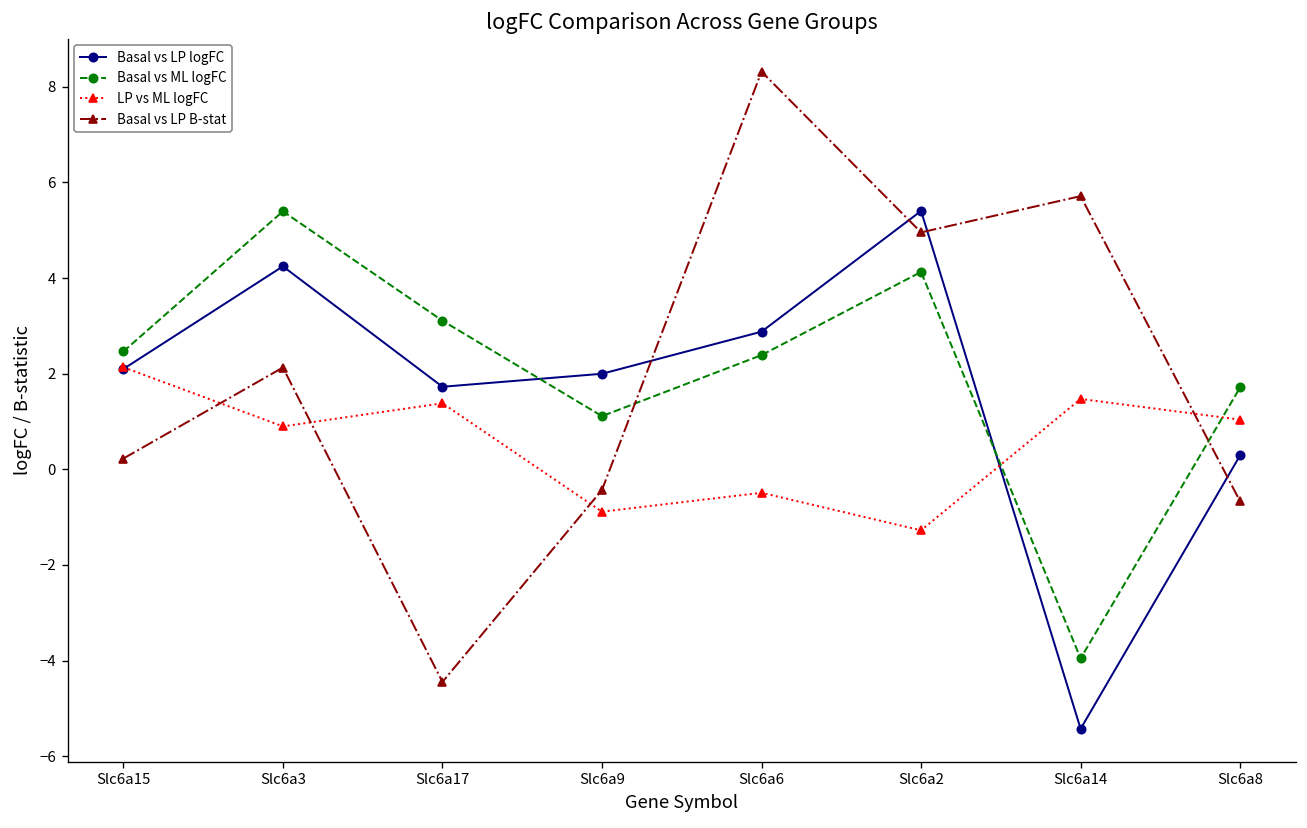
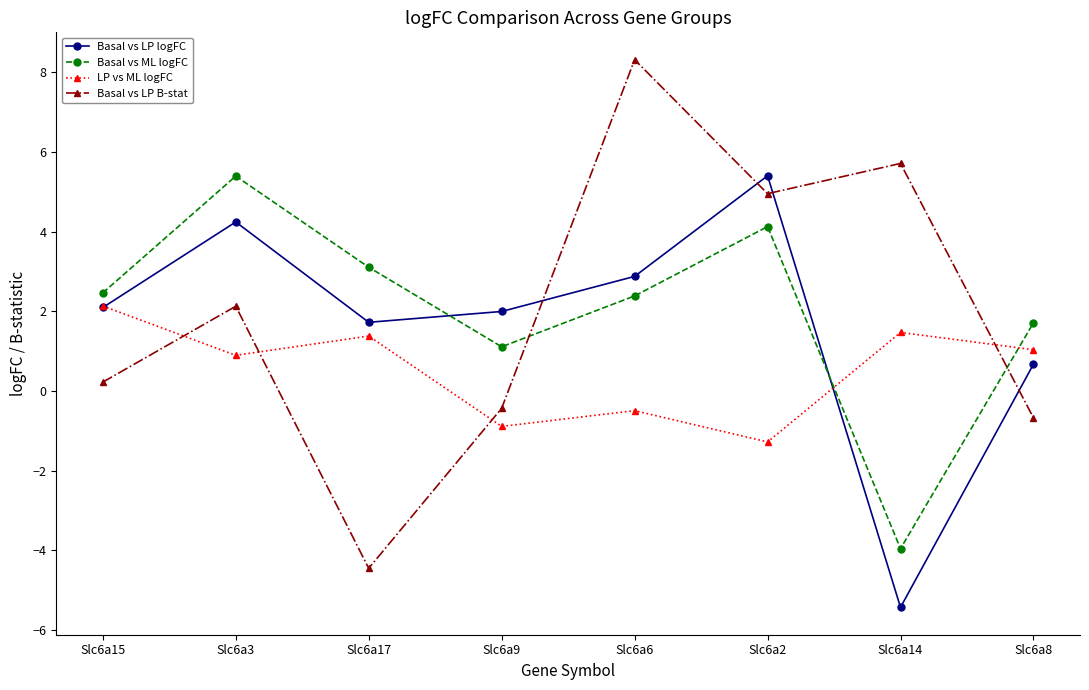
Basal vs LP logFC, Slc6a8: 0.3 -> 0.7
